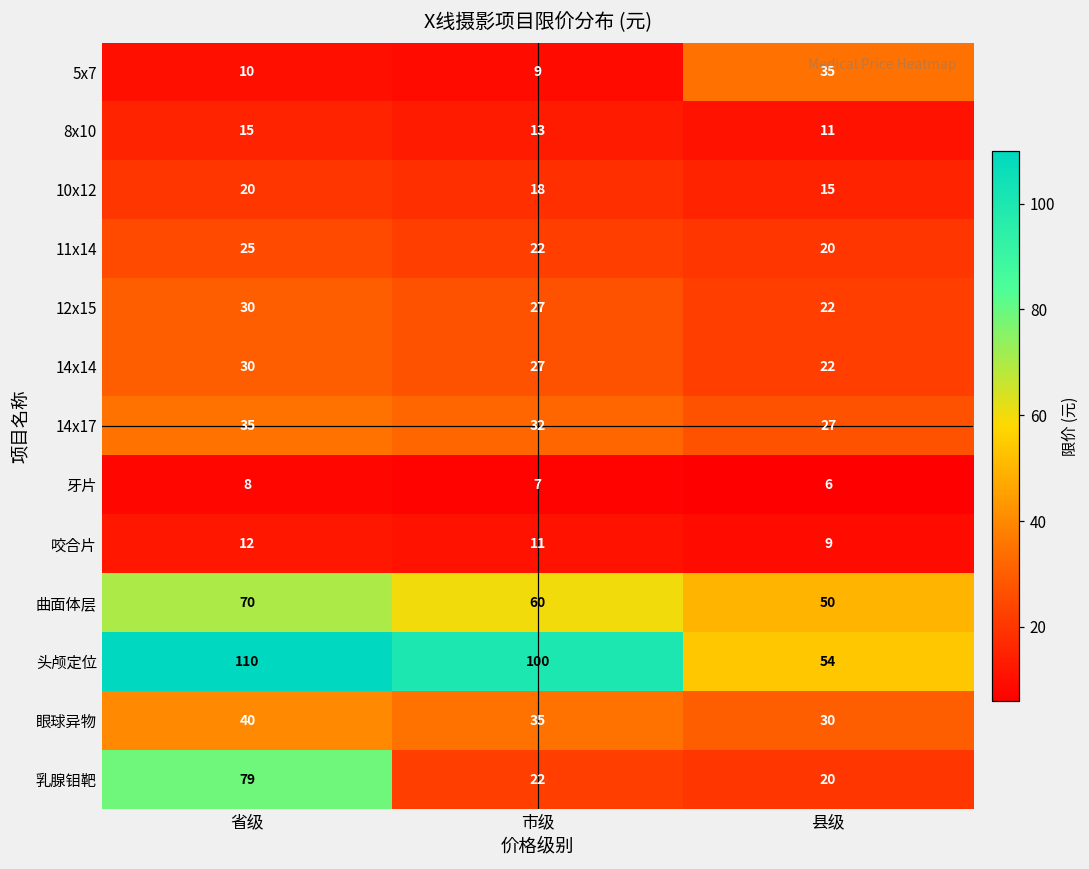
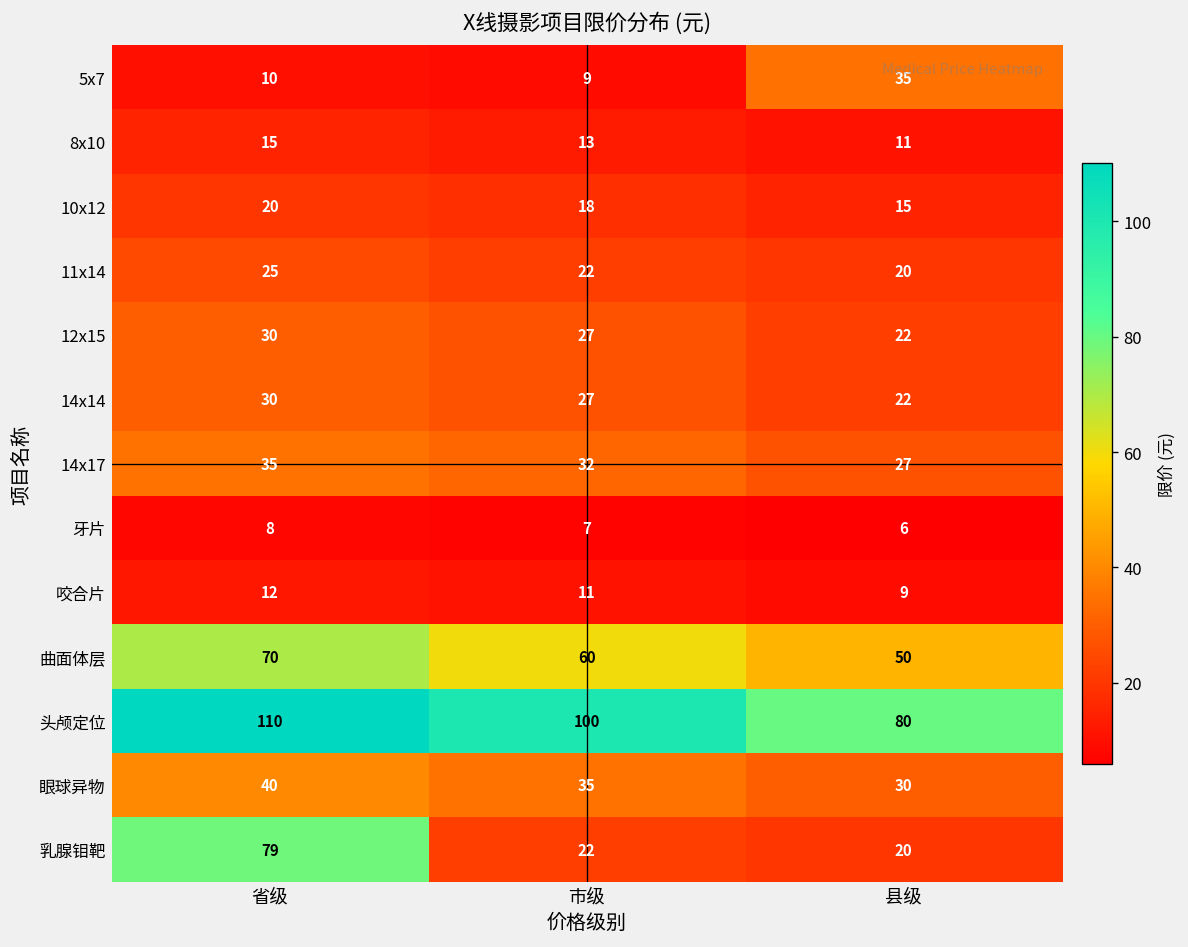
头颅定位, 县级: 54 -> 80
